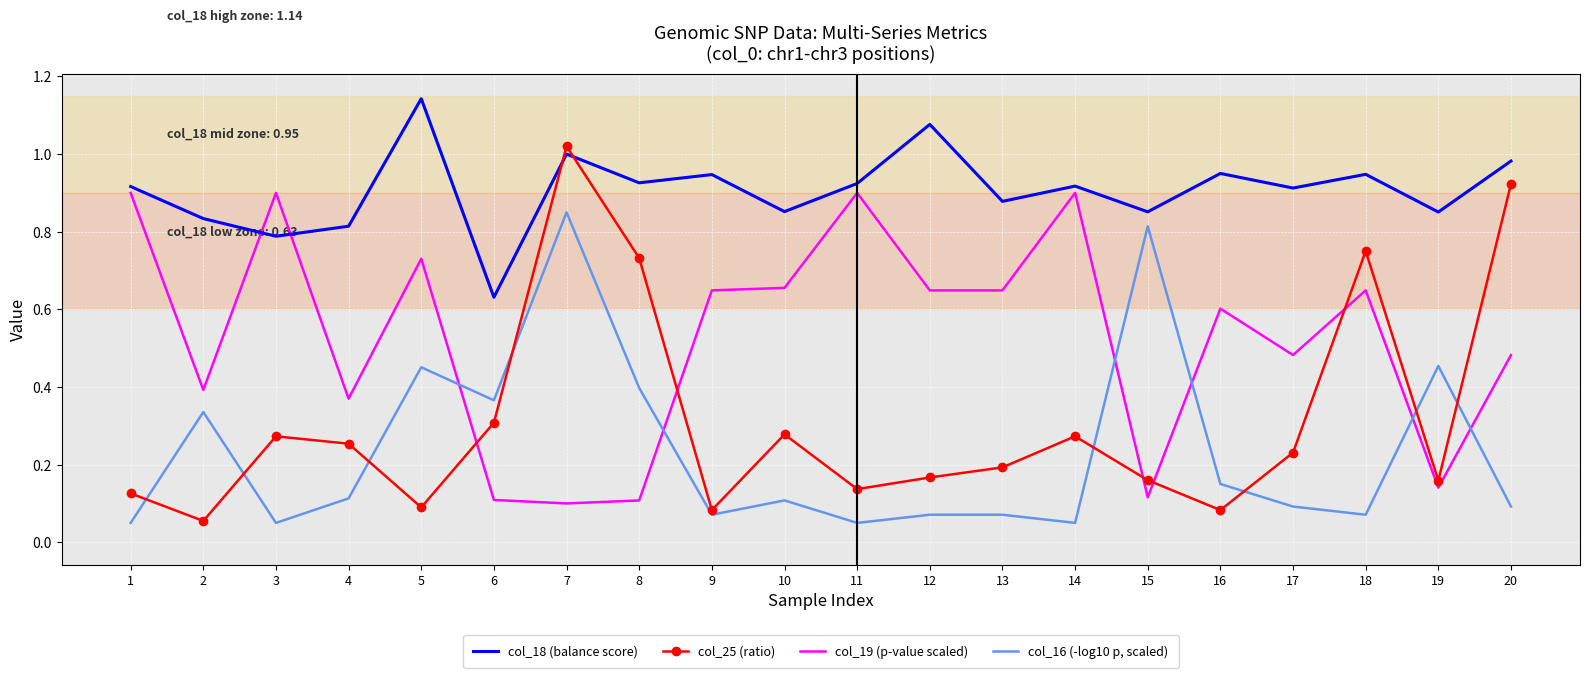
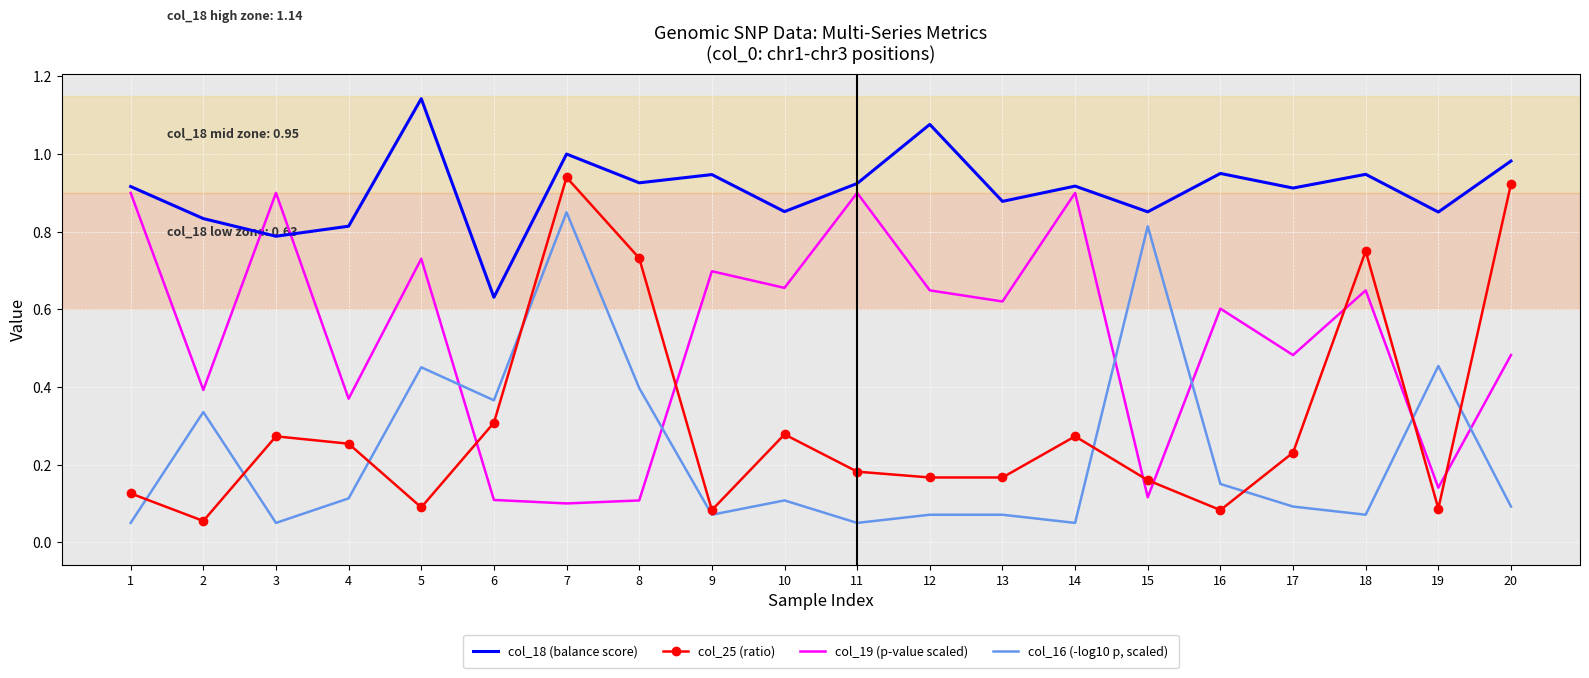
col_25 (ratio), 7: 1.02 -> 0.94
col_19 (p-value scaled), 9: 0.65 -> 0.70
col_25 (ratio), 11: 0.14 -> 0.18
col_25 (ratio), 13: 0.19 -> 0.17
col_19 (p-value scaled), 13: 0.65 -> 0.62
col_25 (ratio), 19: 0.16 -> 0.09
